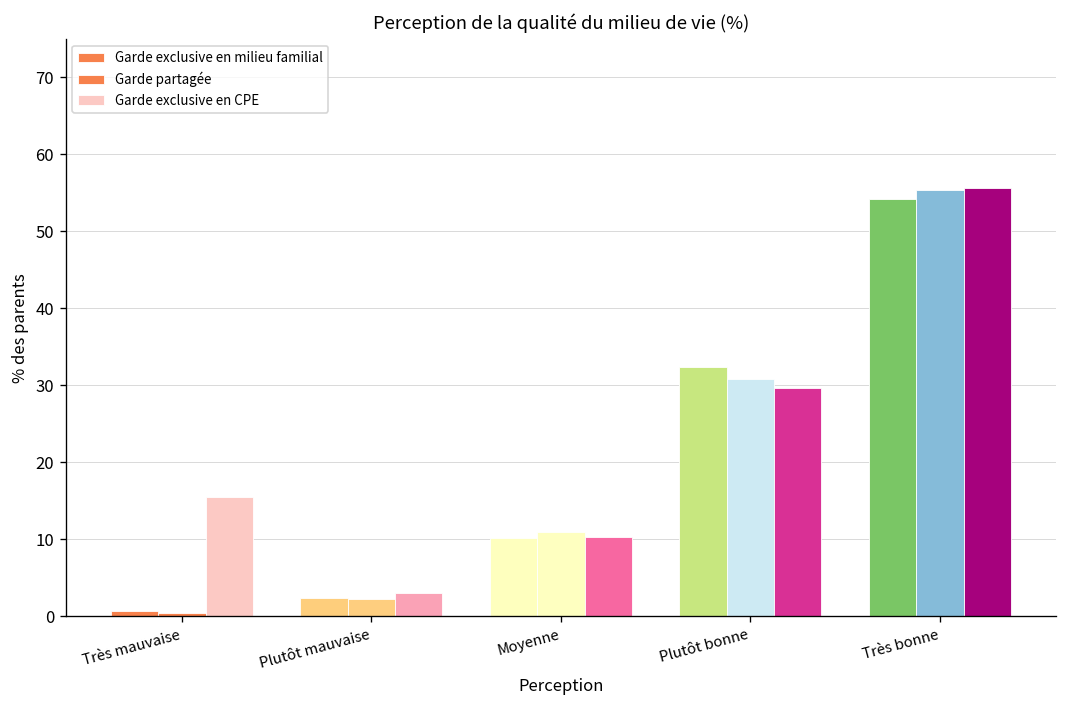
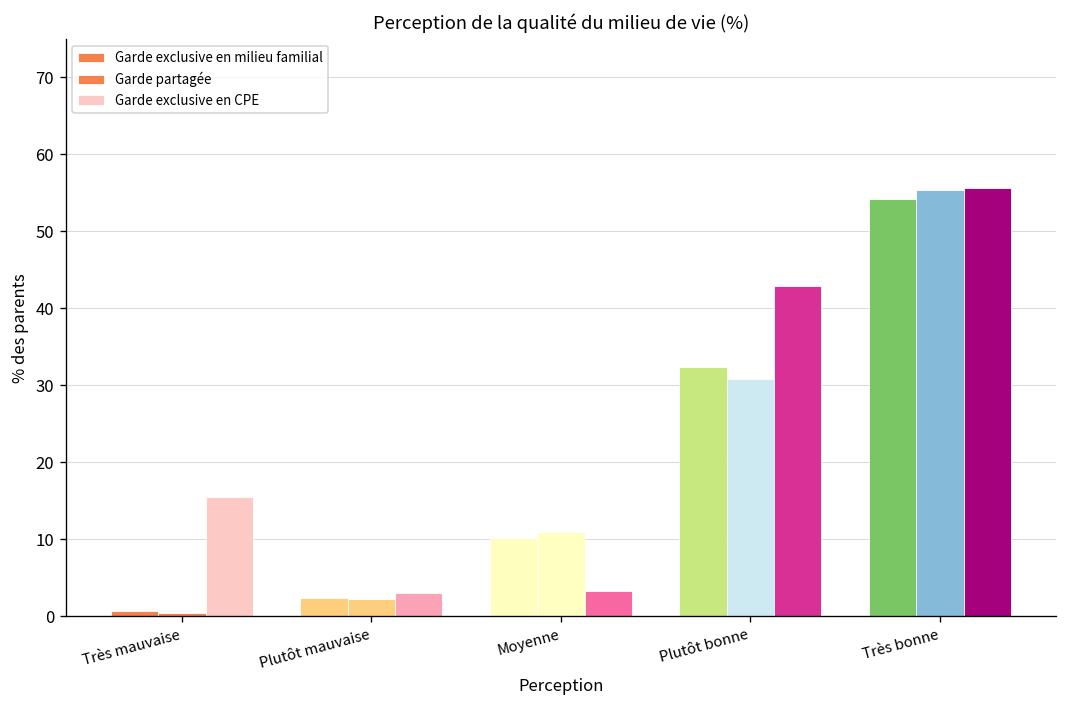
Garde exclusive en CPE, Moyenne: 10 -> 3
Garde exclusive en CPE, Plutôt bonne: 30 -> 43
